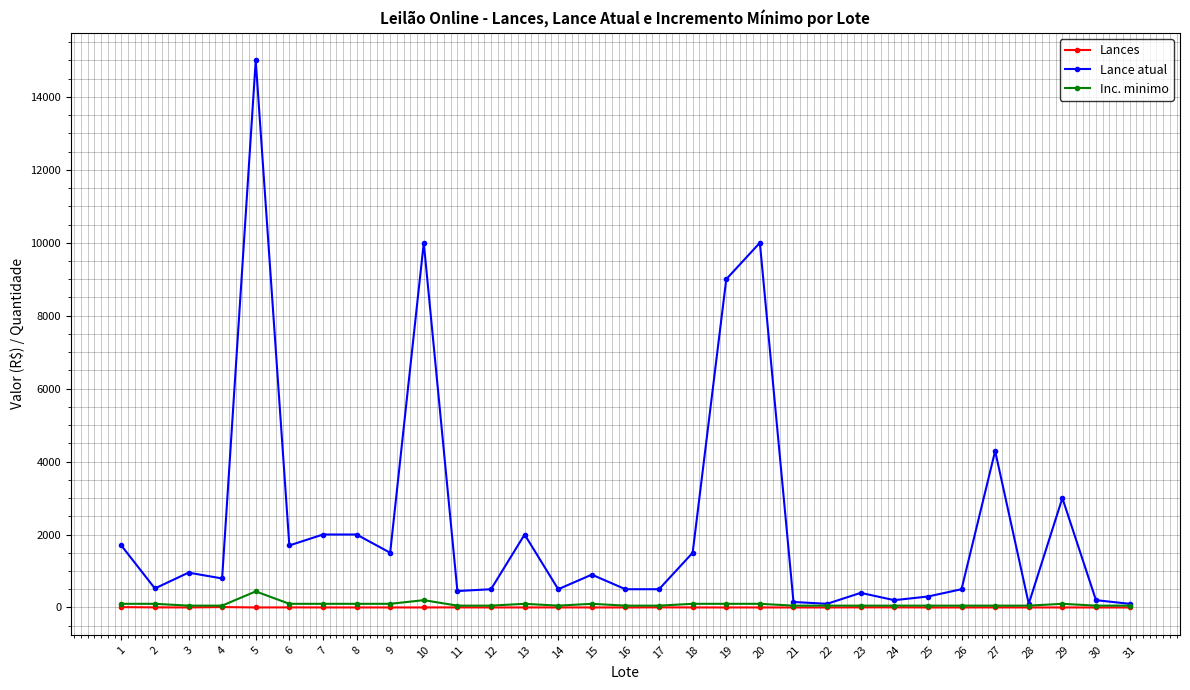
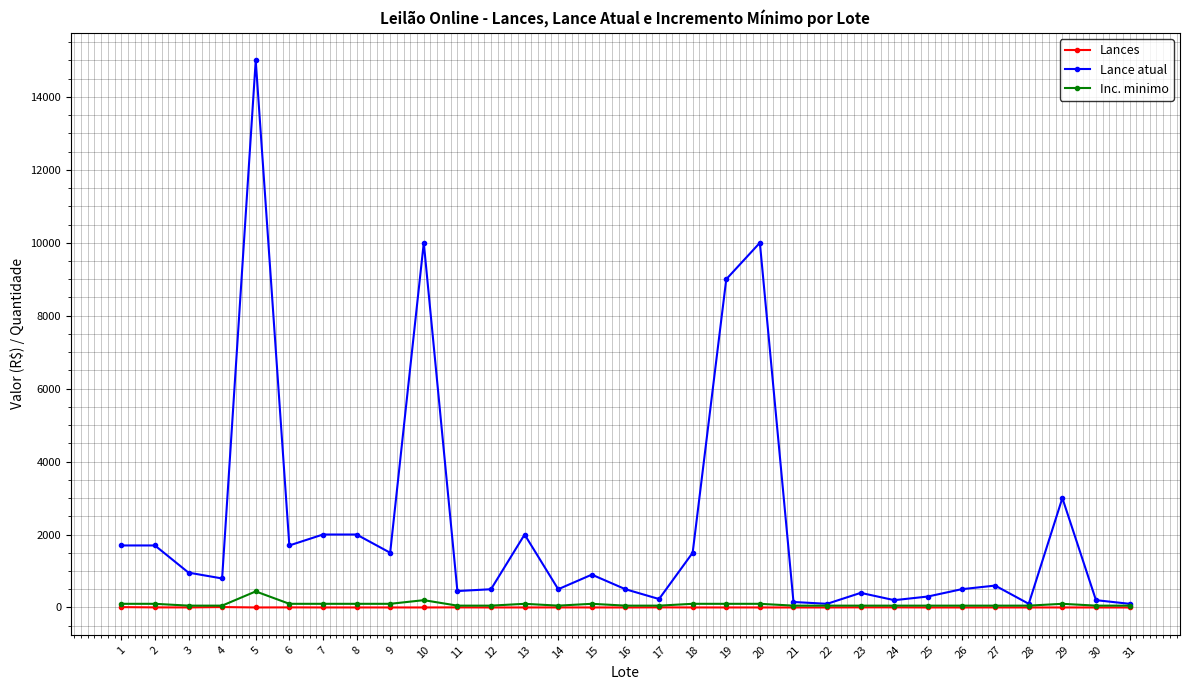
Lance atual, 2: 500 -> 1700
Lance atual, 17: 500 -> 200
Lance atual, 27: 4300 -> 600
